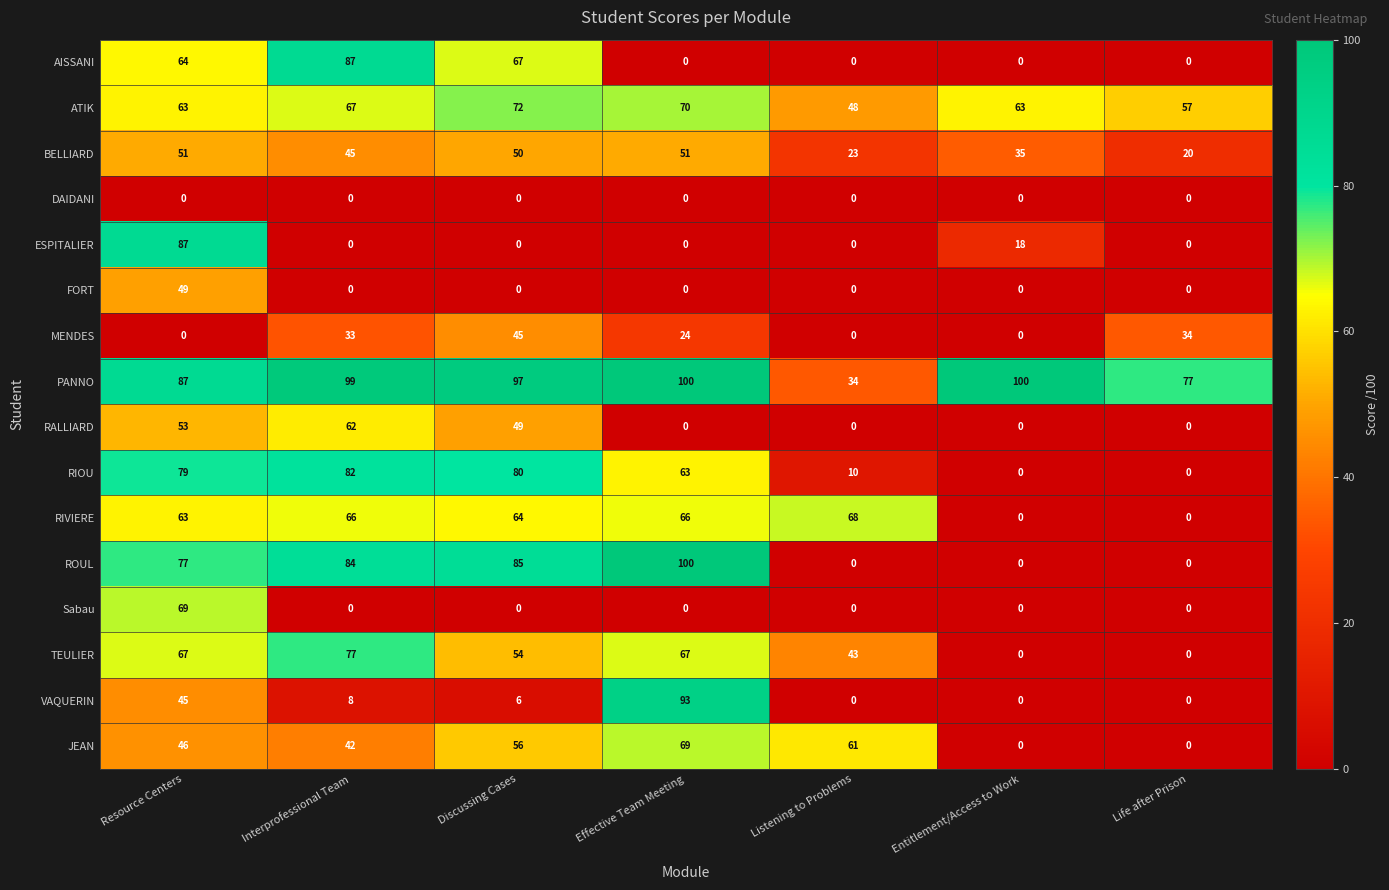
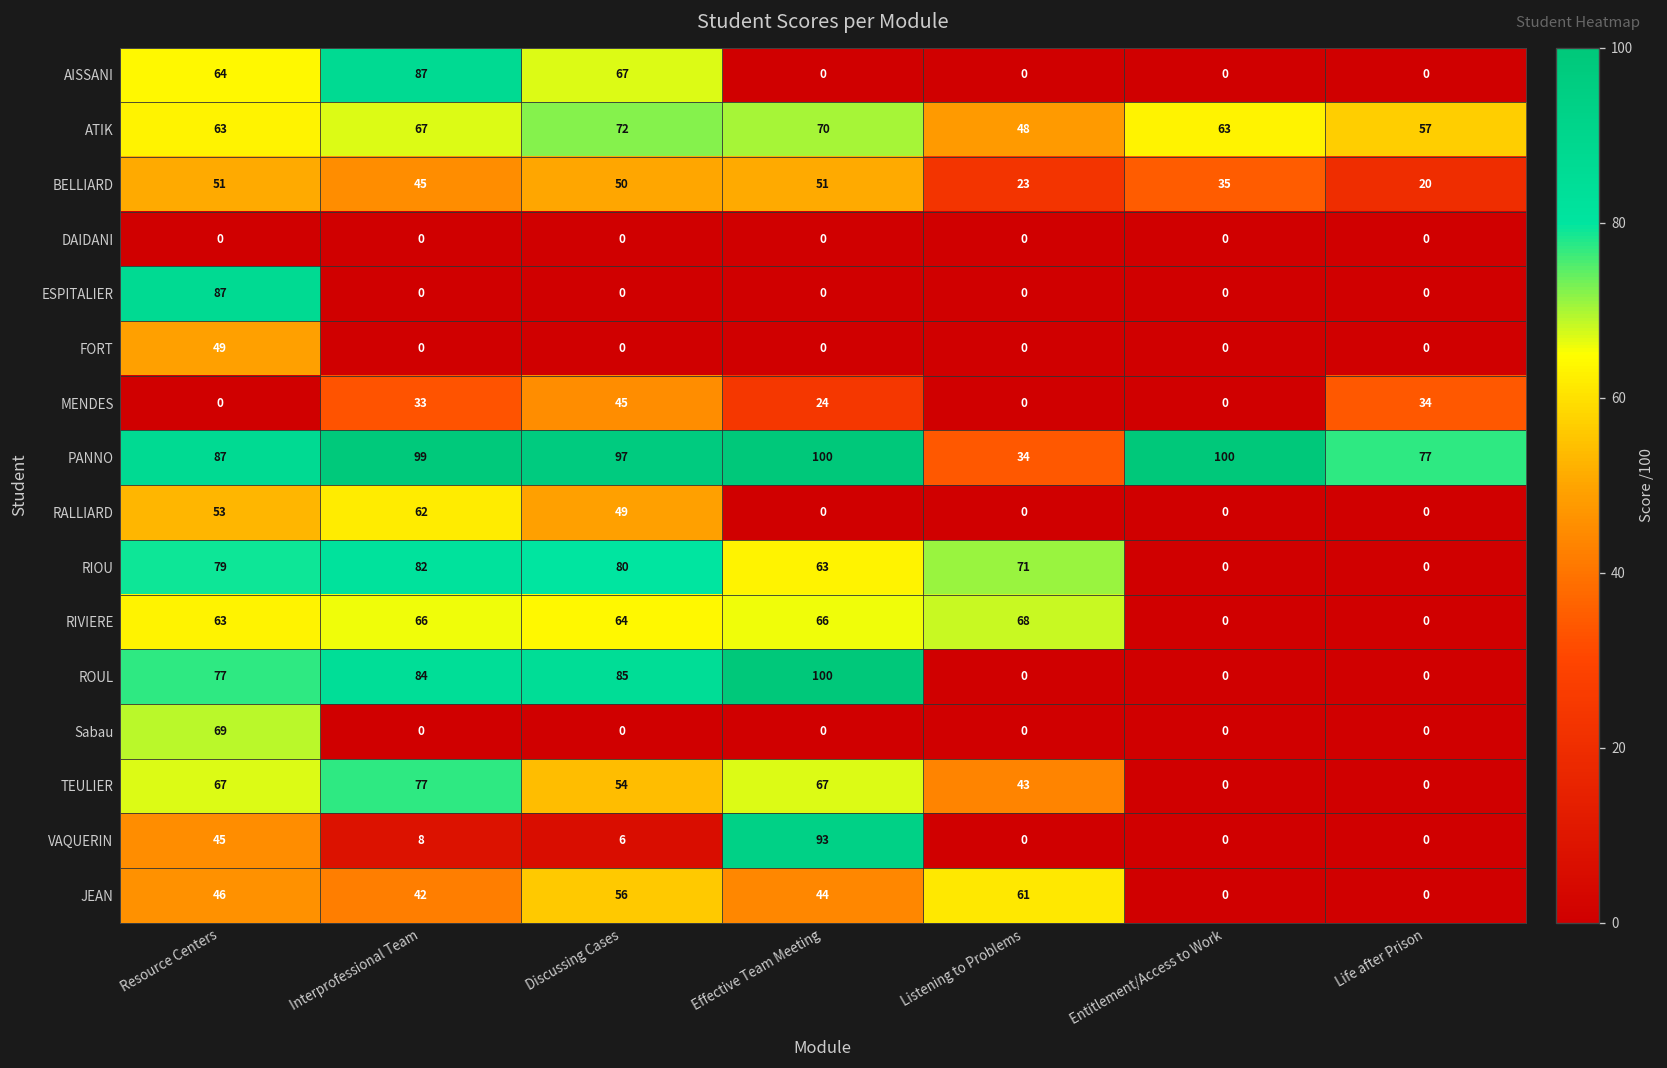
ESPITALIER, Entitlement/Access to Work: 18 -> 0
RIOU, Listening to Problems: 10 -> 71
JEAN, Effective Team Meeting: 69 -> 44
